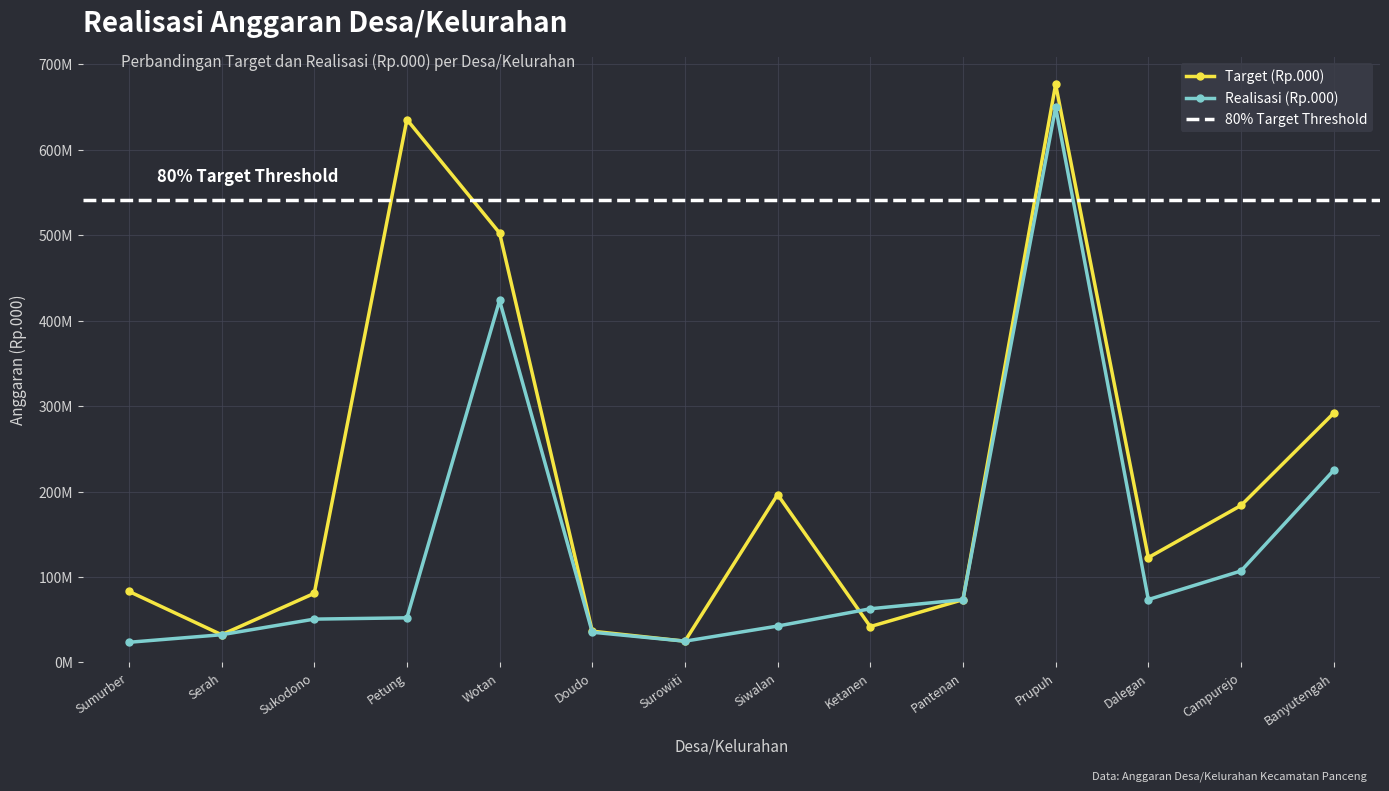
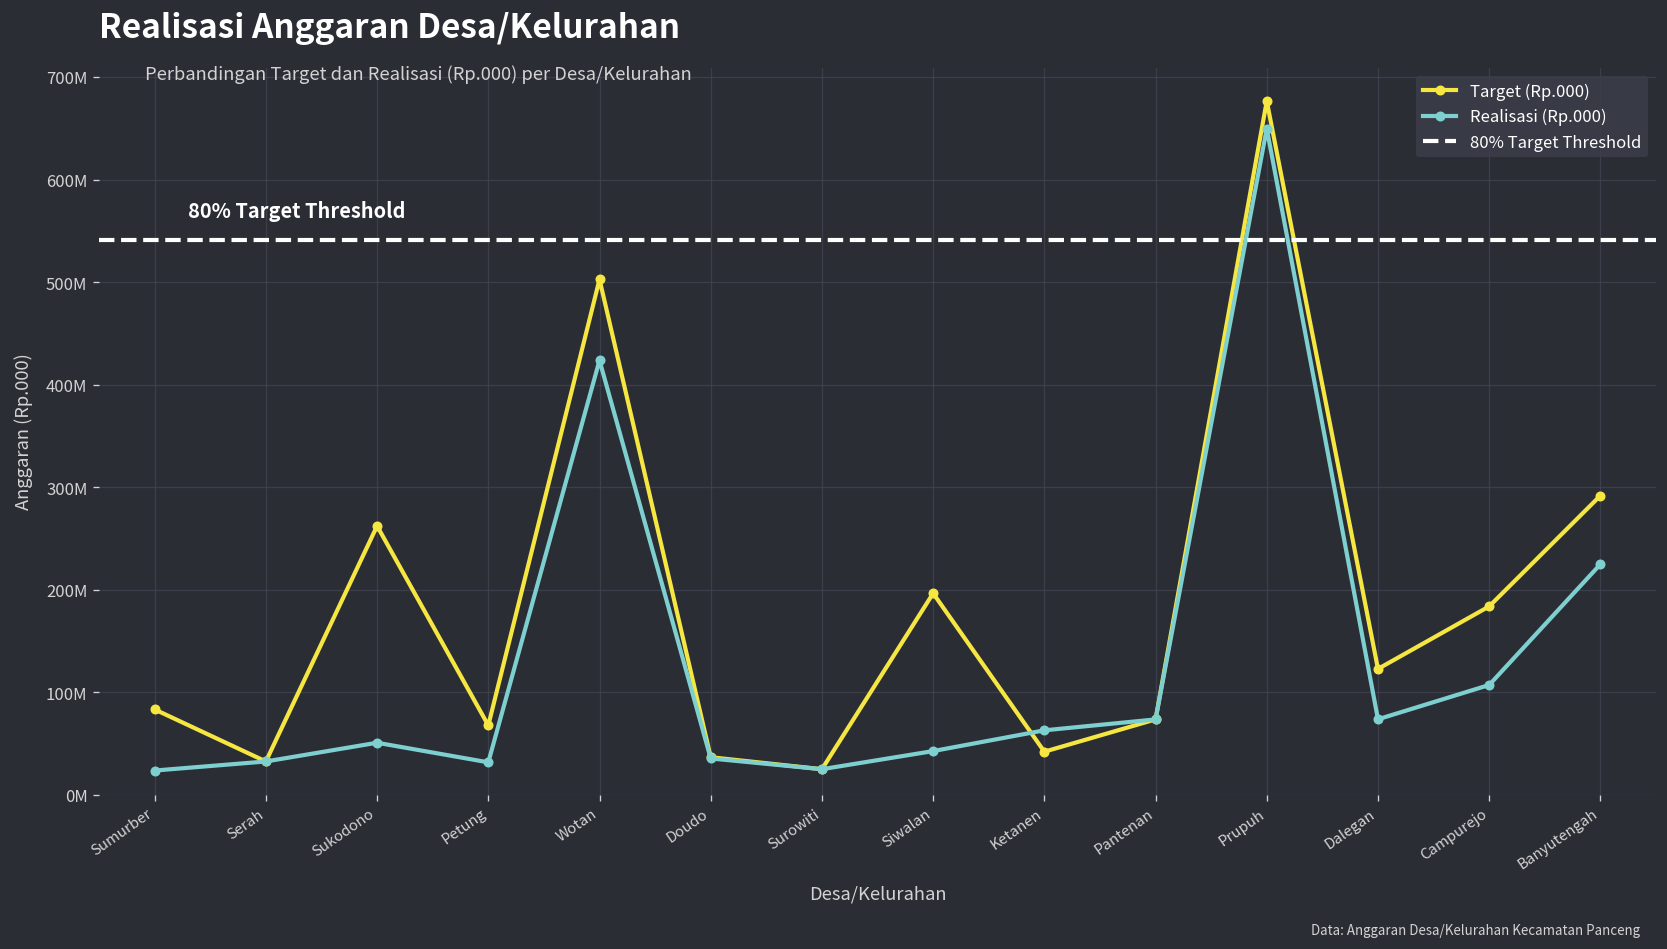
Target (Rp.000), Sukodono: 80000000 -> 260000000
Target (Rp.000), Petung: 640000000 -> 70000000
Realisasi (Rp.000), Petung: 50000000 -> 30000000
